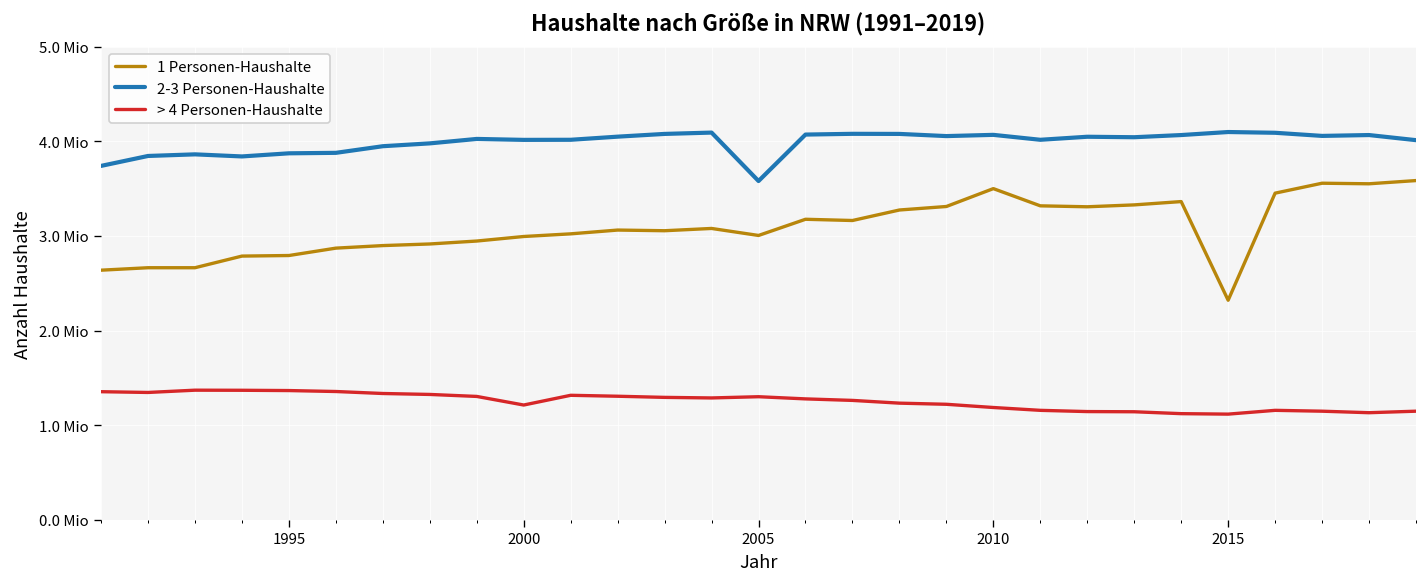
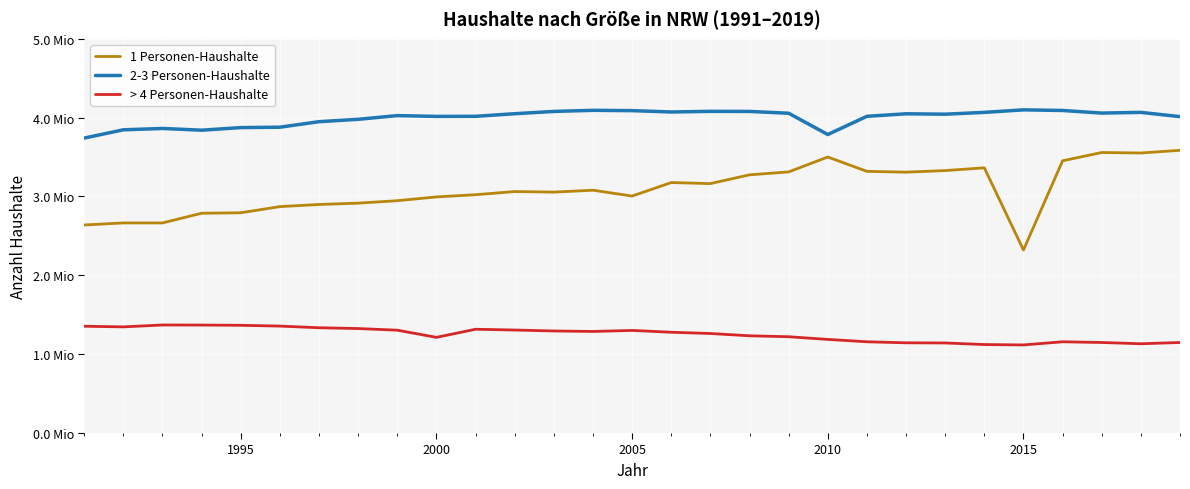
2-3 Personen-Haushalte, 2005: 3.6 Mio -> 4.1 Mio
2-3 Personen-Haushalte, 2010: 4.1 Mio -> 3.8 Mio
